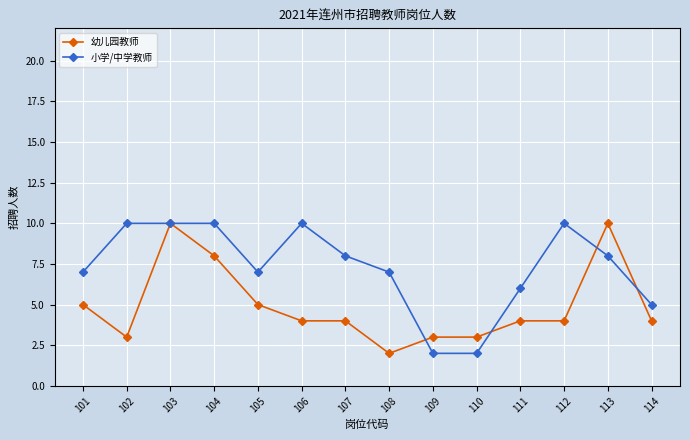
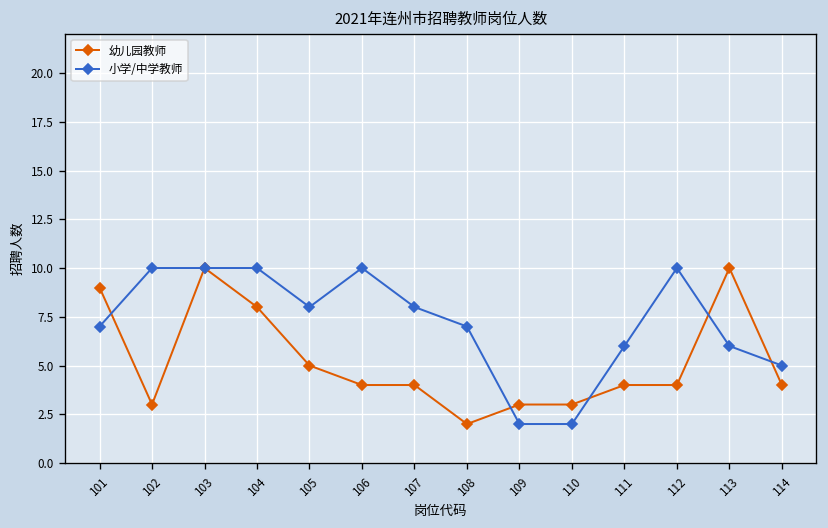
幼儿园教师, 101: 5 -> 9
小学/中学教师, 105: 7 -> 8
小学/中学教师, 113: 8 -> 6
